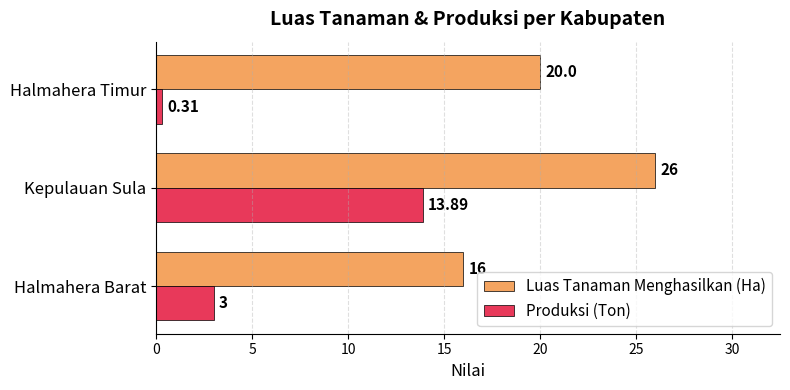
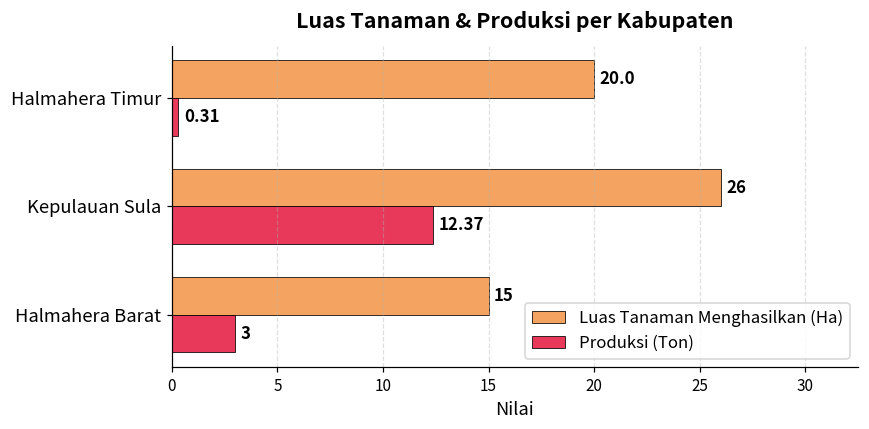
Produksi (Ton), Kepulauan Sula: 13.89 -> 12.37
Luas Tanaman Menghasilkan (Ha), Halmahera Barat: 16 -> 15
